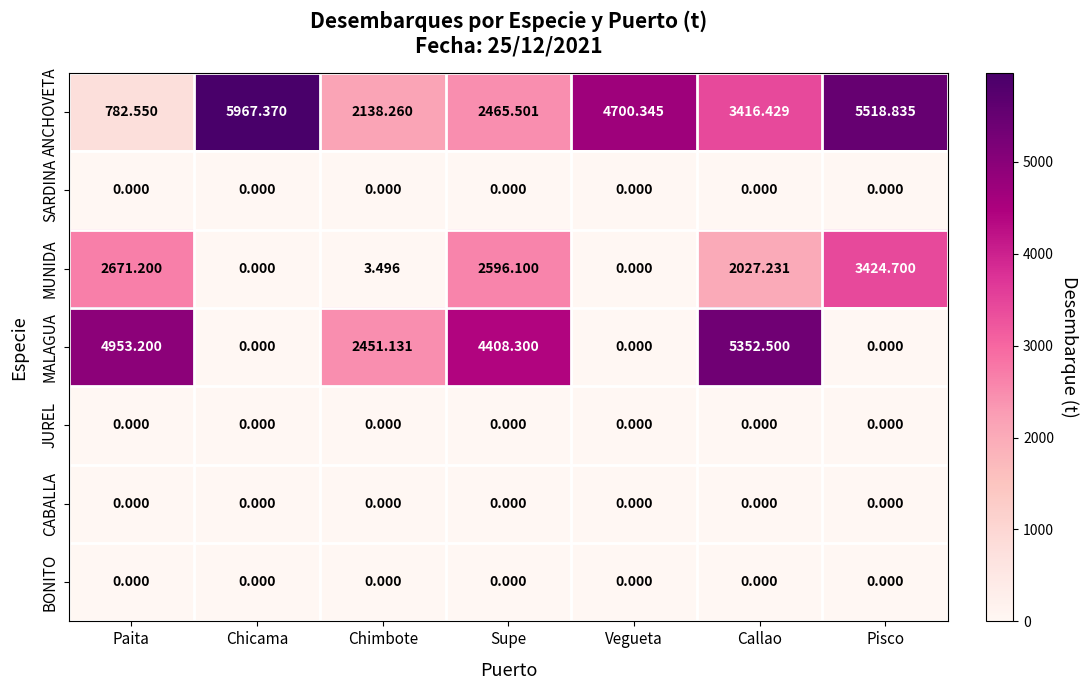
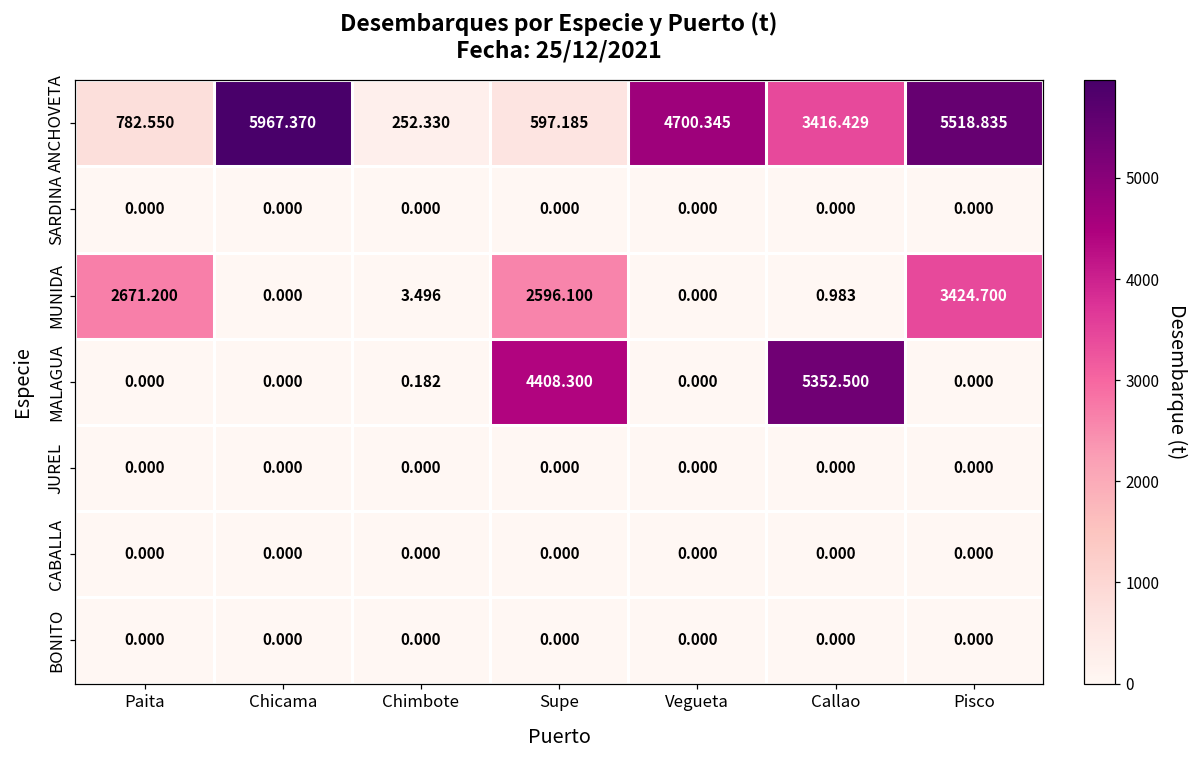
ANCHOVETA, Chimbote: 2138.260 -> 252.330
ANCHOVETA, Supe: 2465.501 -> 597.185
MUNIDA, Callao: 2027.231 -> 0.983
MALAGUA, Paita: 4953.200 -> 0.000
MALAGUA, Chimbote: 2451.131 -> 0.182
